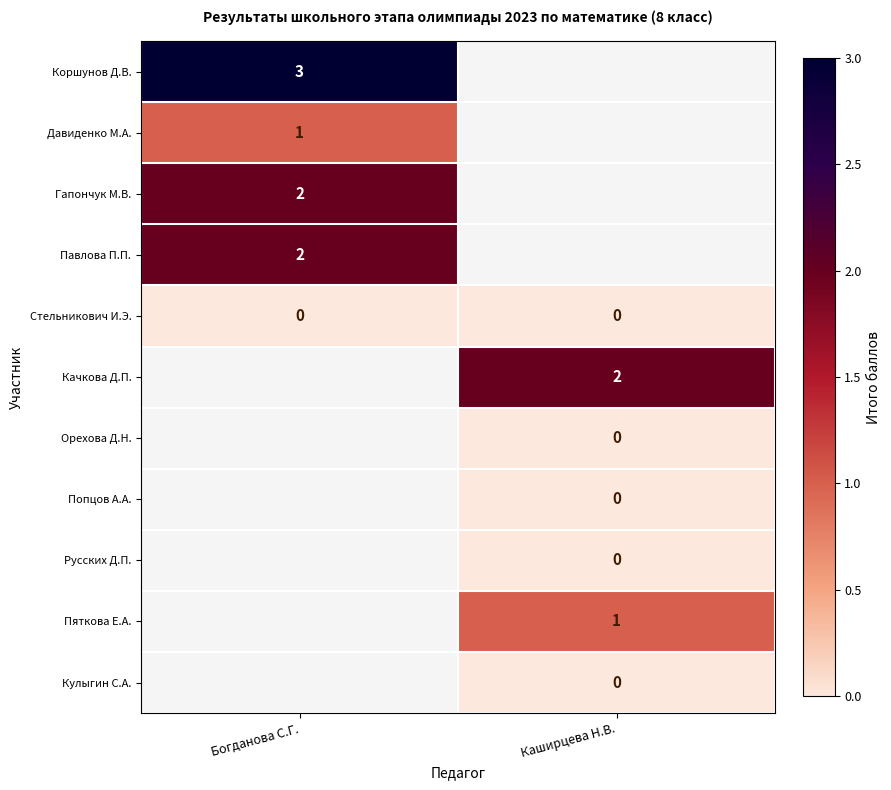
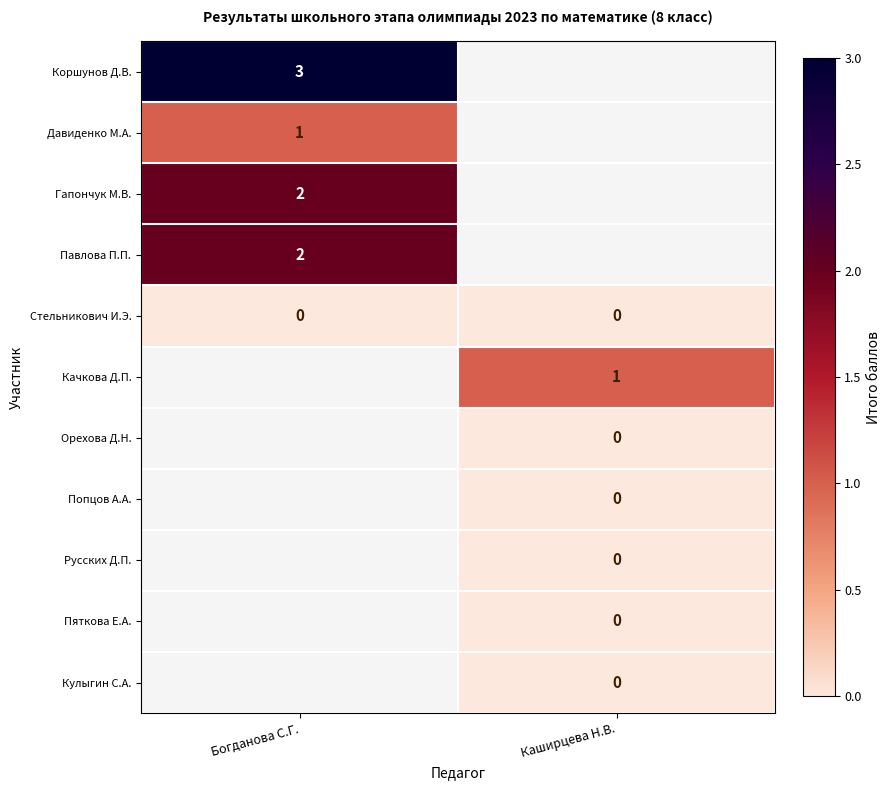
Качкова Д.П., Каширцева Н.В.: 2 -> 1
Пяткова Е.А., Каширцева Н.В.: 1 -> 0
